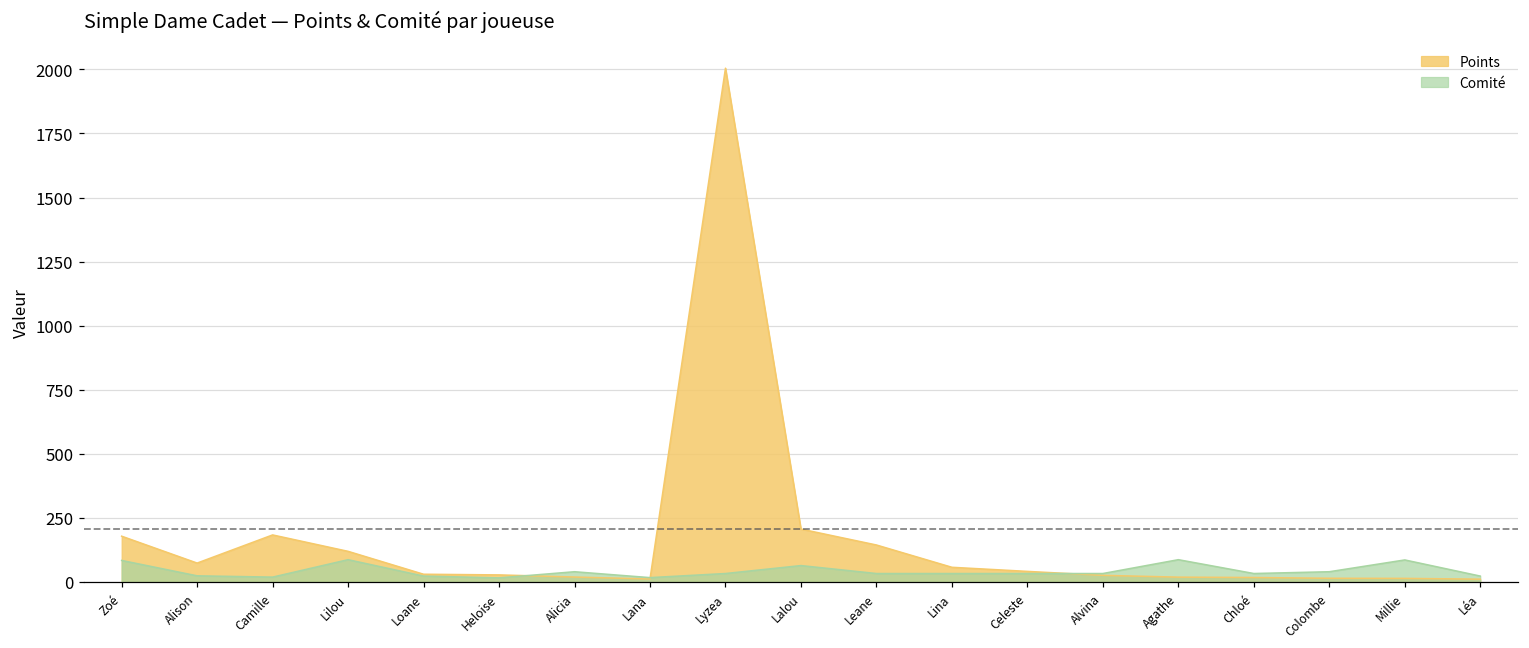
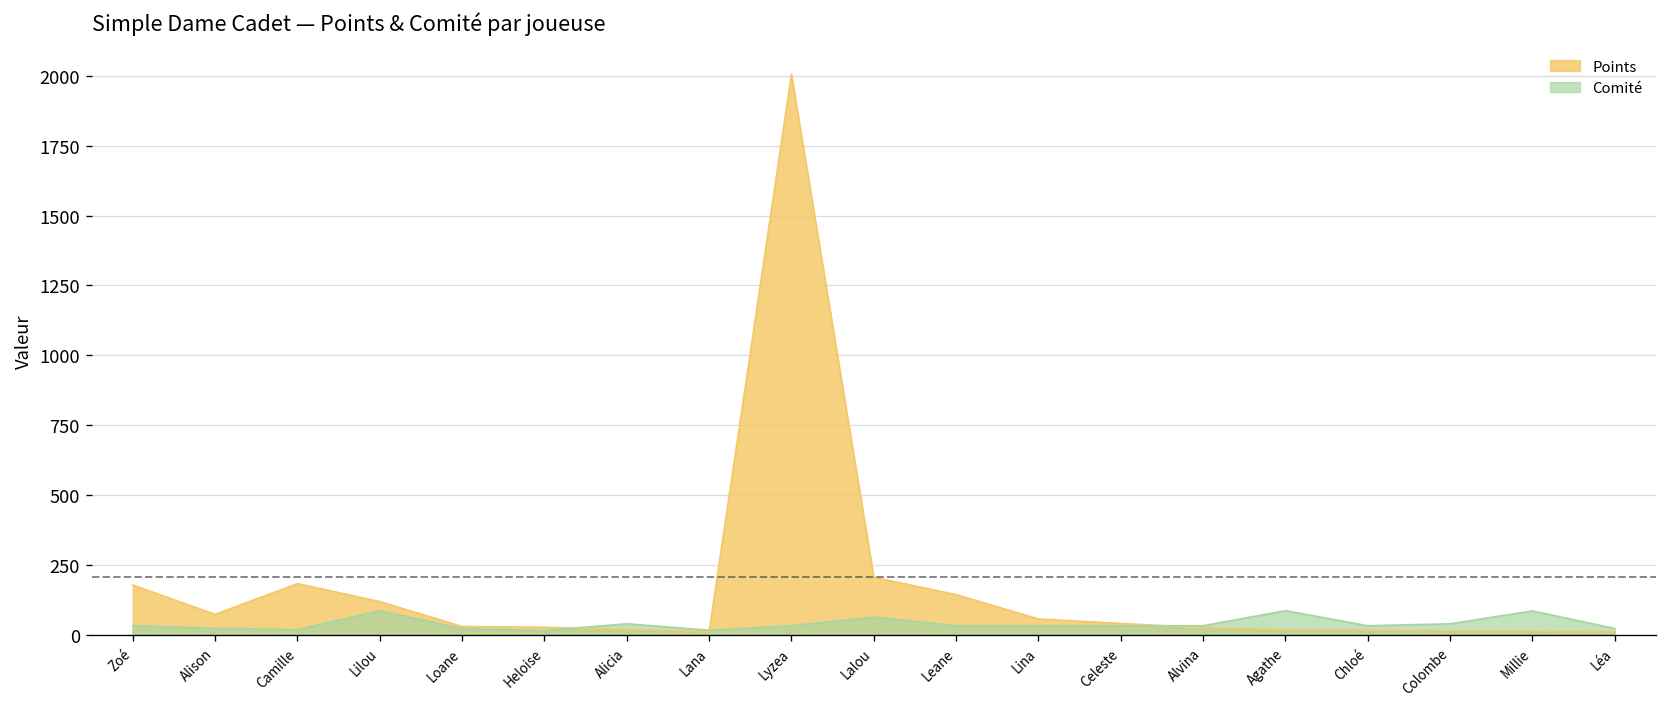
Comité, Zoé: 80 -> 30
